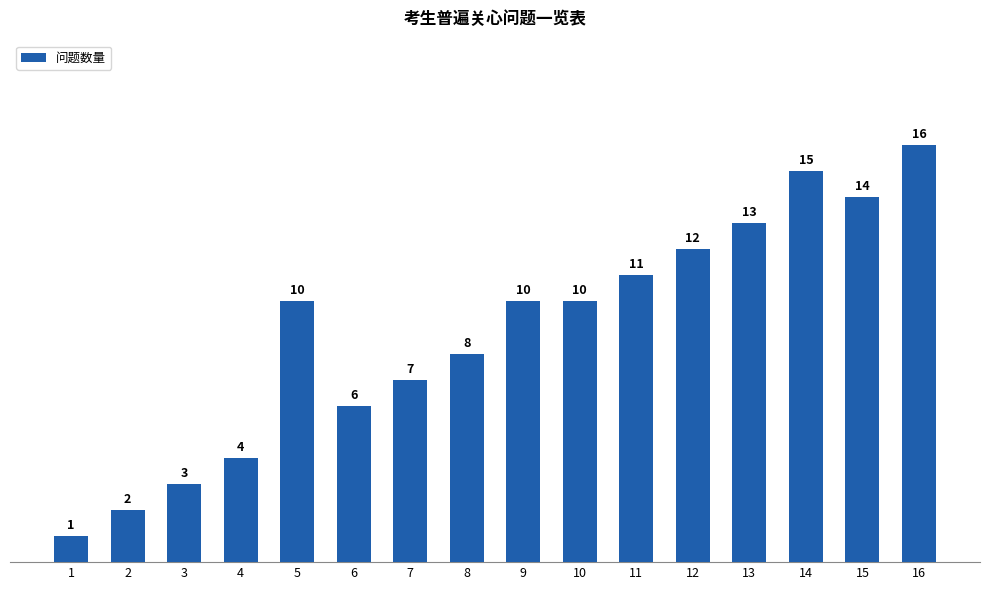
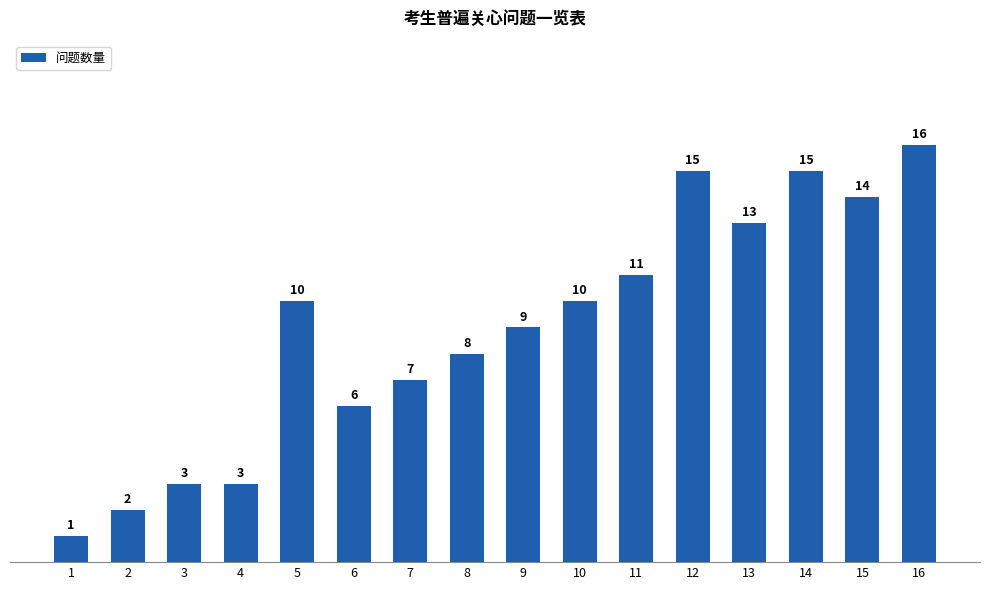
4: 4 -> 3
9: 10 -> 9
12: 12 -> 15
